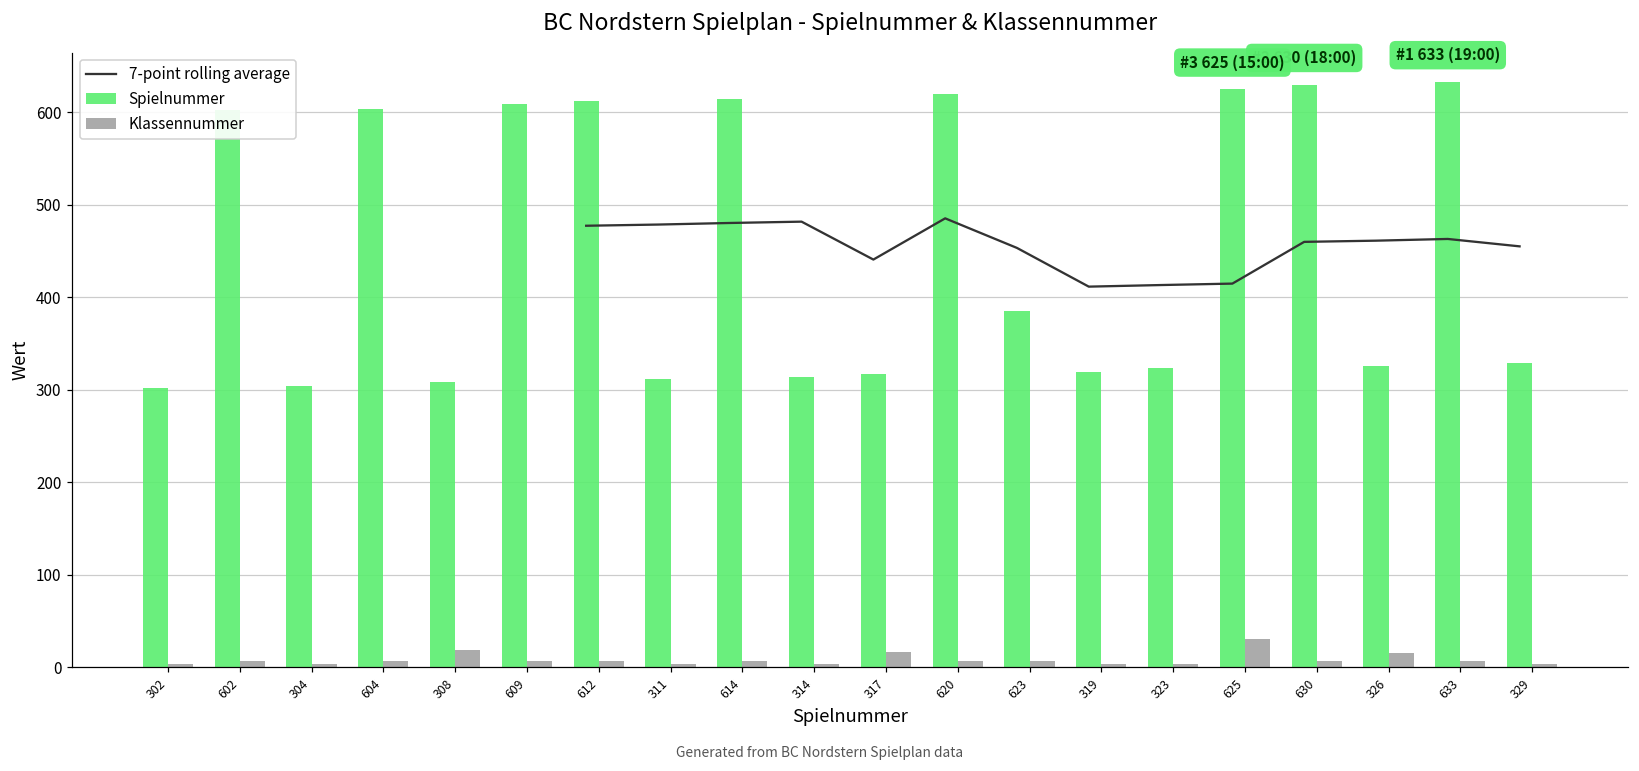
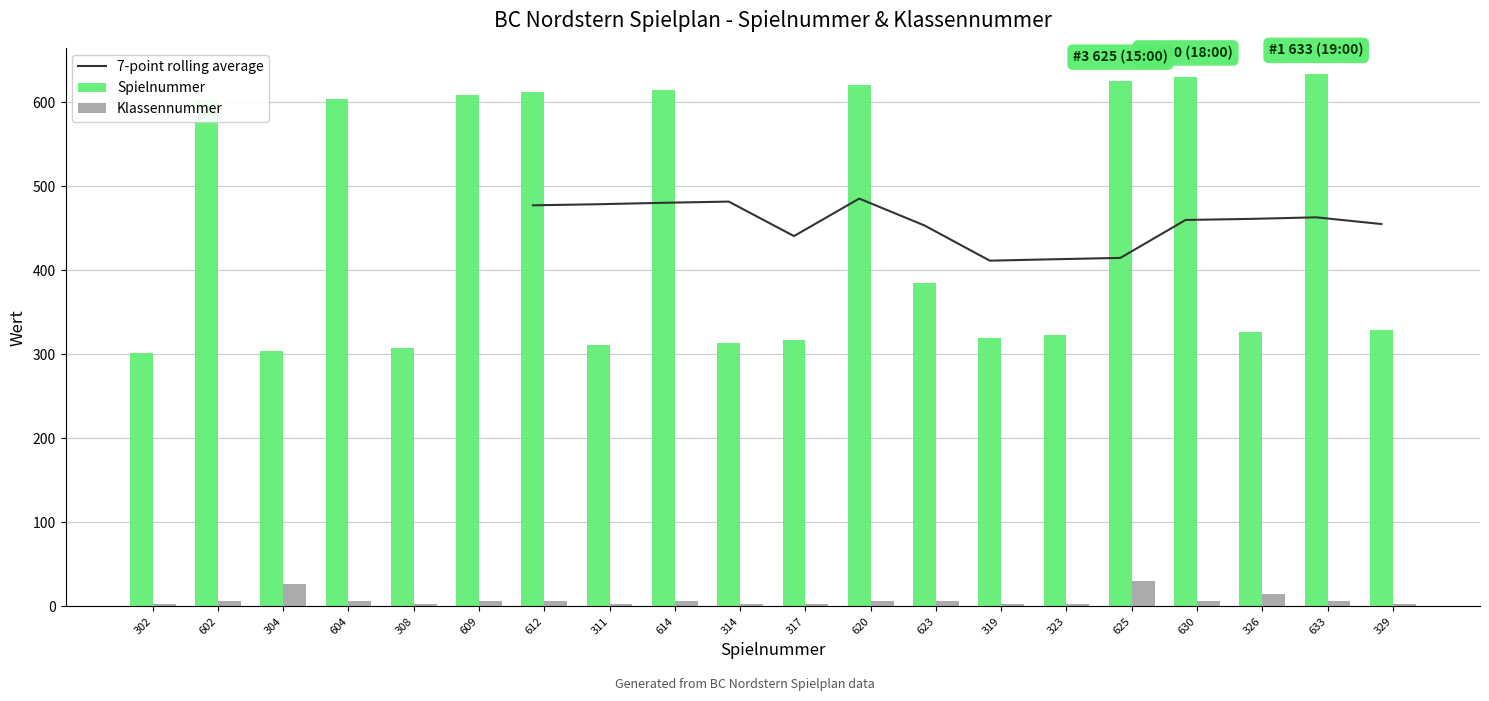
Klassennummer, 304: 0 -> 30
Klassennummer, 308: 20 -> 0
Klassennummer, 317: 20 -> 0
